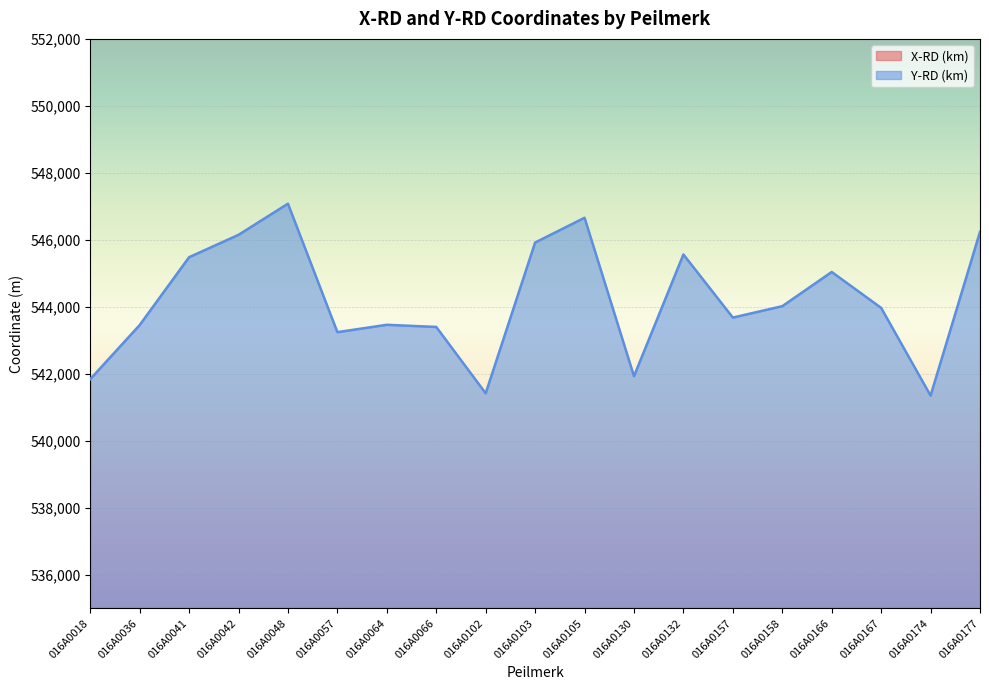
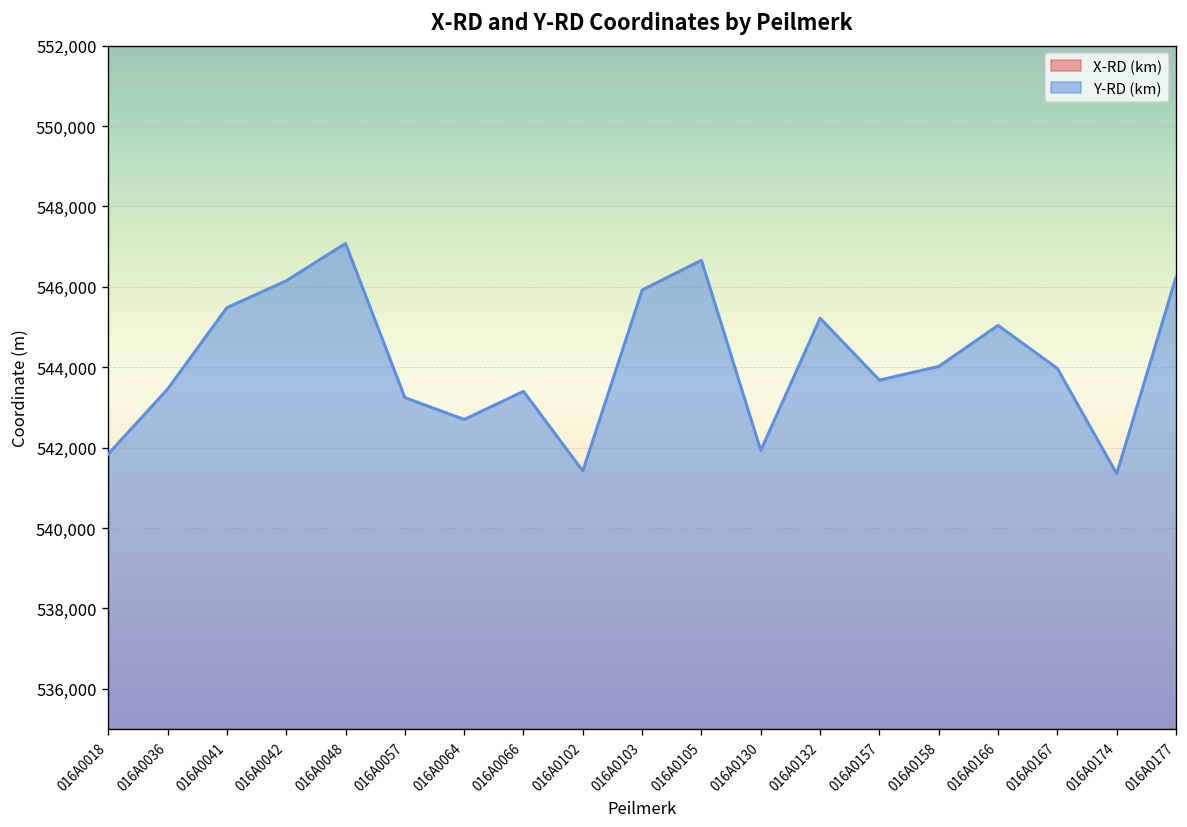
Y-RD (km), 016A0064: 543,500 -> 542,700
Y-RD (km), 016A0132: 545,600 -> 545,200
